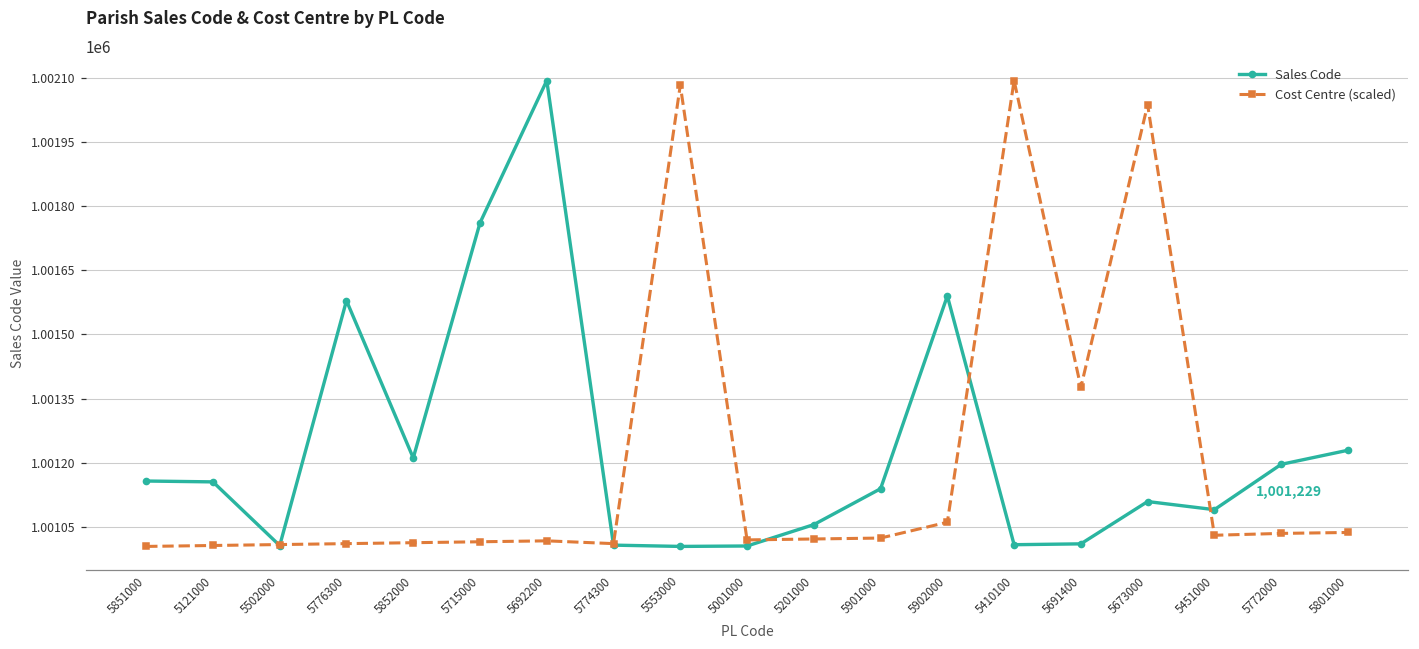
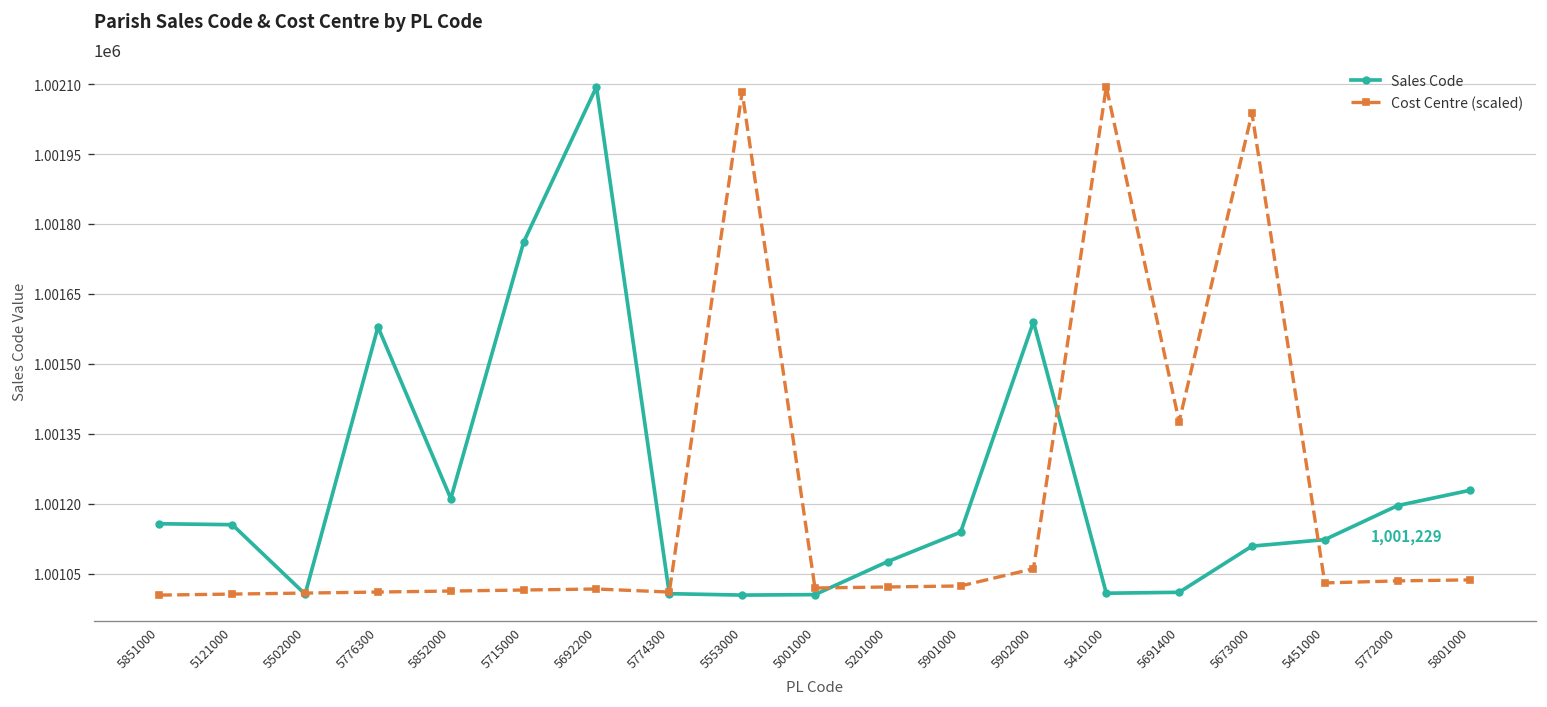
Sales Code, 5201000: 1001060 -> 1001080
Sales Code, 5451000: 1001090 -> 1001120
